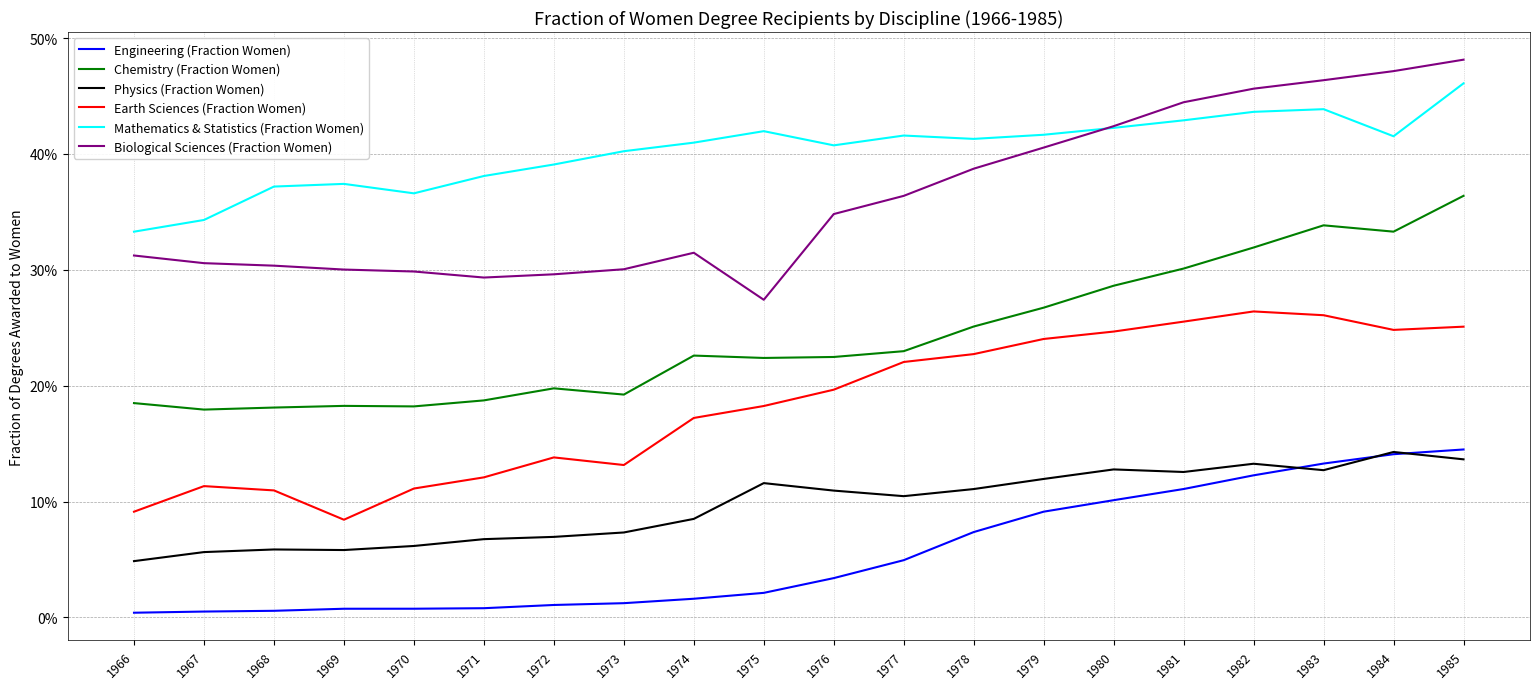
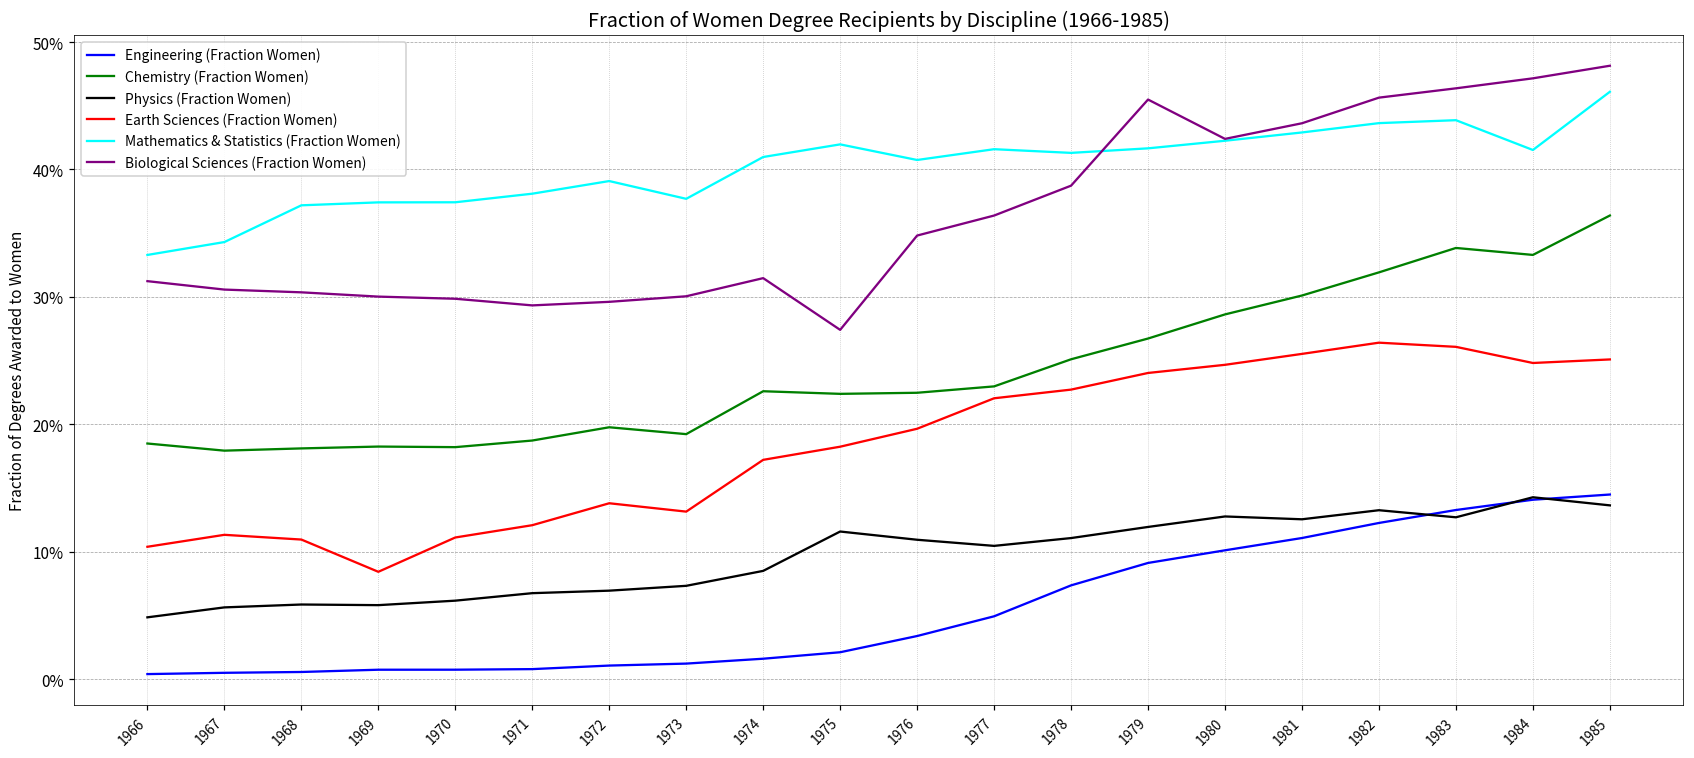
Earth Sciences (Fraction Women), 1966: 9.1% -> 10.4%
Mathematics & Statistics (Fraction Women), 1970: 36.6% -> 37.4%
Mathematics & Statistics (Fraction Women), 1973: 40.2% -> 37.7%
Biological Sciences (Fraction Women), 1979: 40.6% -> 45.5%
Biological Sciences (Fraction Women), 1981: 44.5% -> 43.6%
